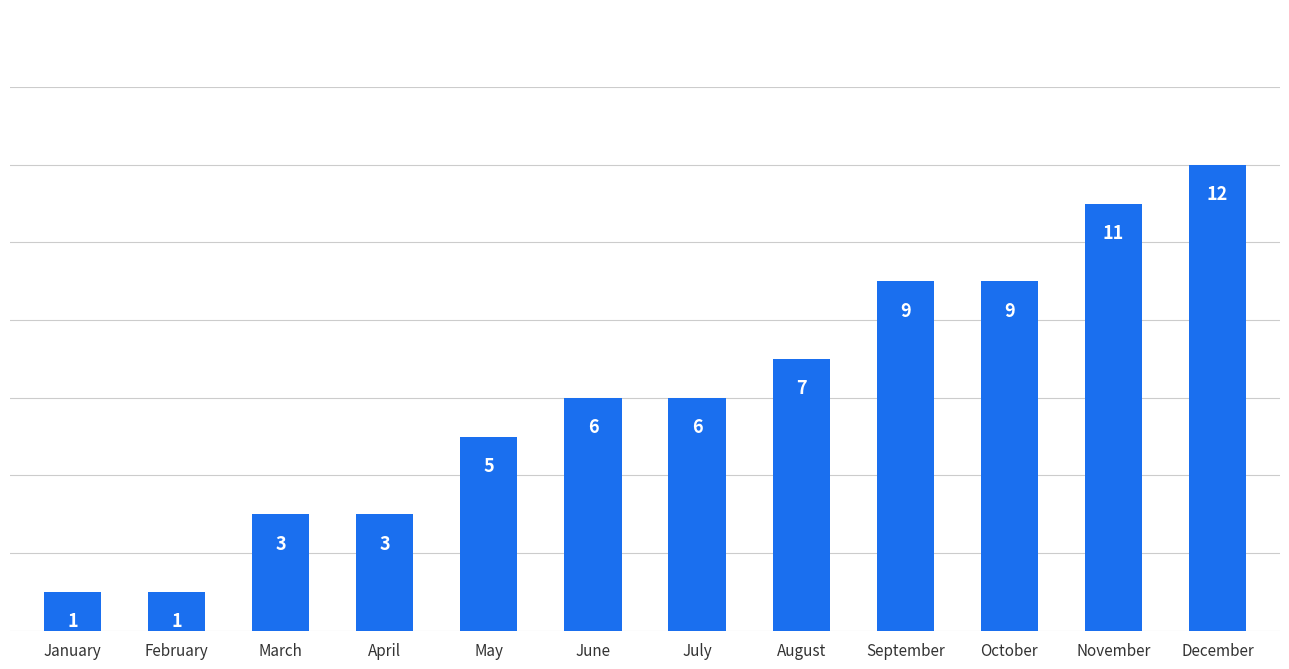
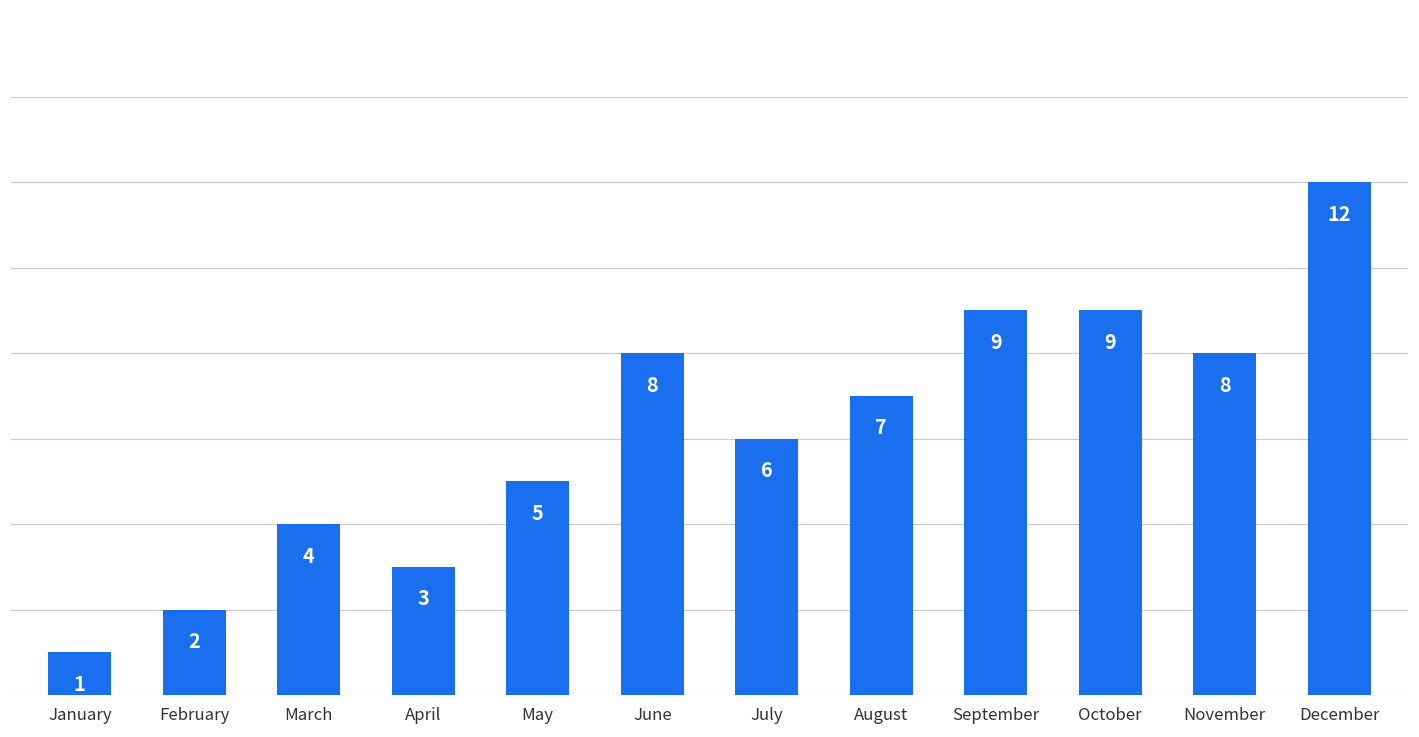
February: 1 -> 2
March: 3 -> 4
June: 6 -> 8
November: 11 -> 8
